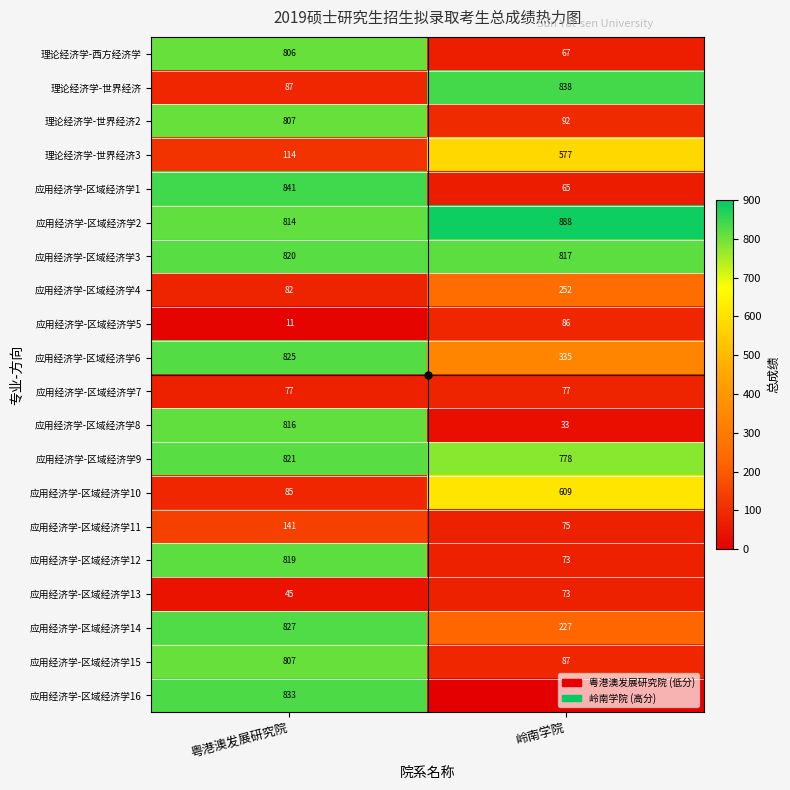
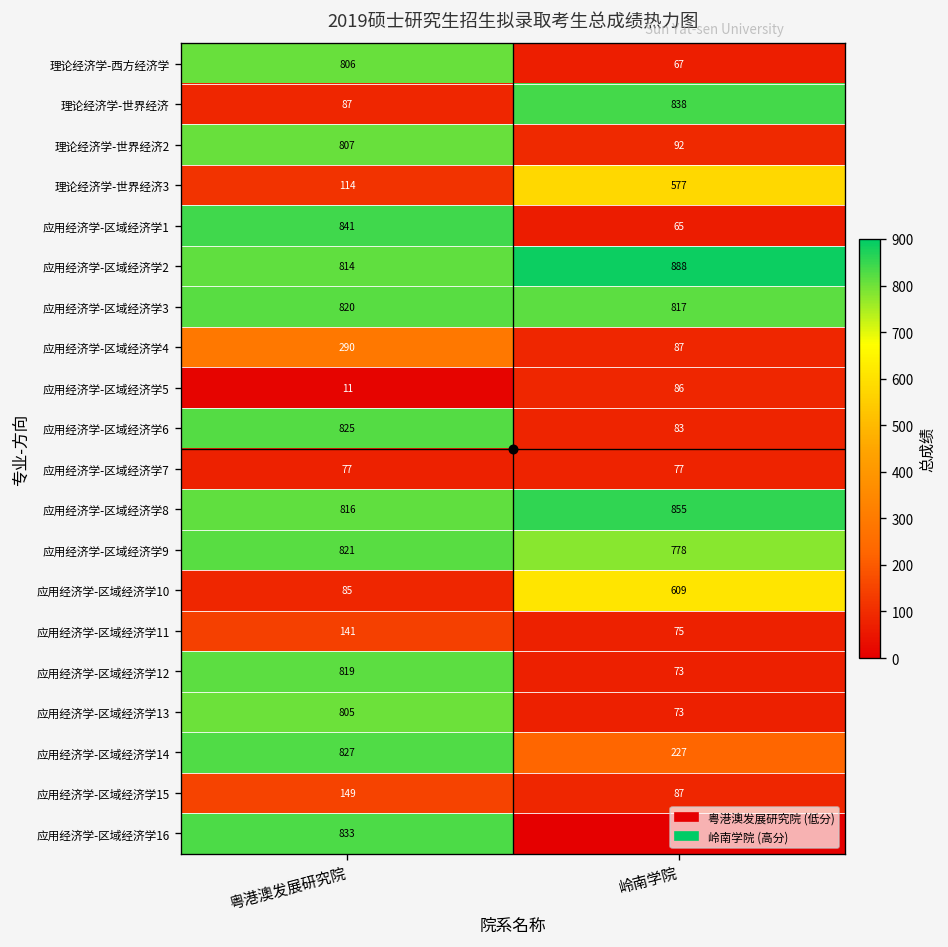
应用经济学-区域经济学4, 粤港澳发展研究院: 82 -> 290
应用经济学-区域经济学4, 岭南学院: 252 -> 87
应用经济学-区域经济学6, 岭南学院: 335 -> 83
应用经济学-区域经济学8, 岭南学院: 33 -> 855
应用经济学-区域经济学13, 粤港澳发展研究院: 45 -> 805
应用经济学-区域经济学15, 粤港澳发展研究院: 807 -> 149
